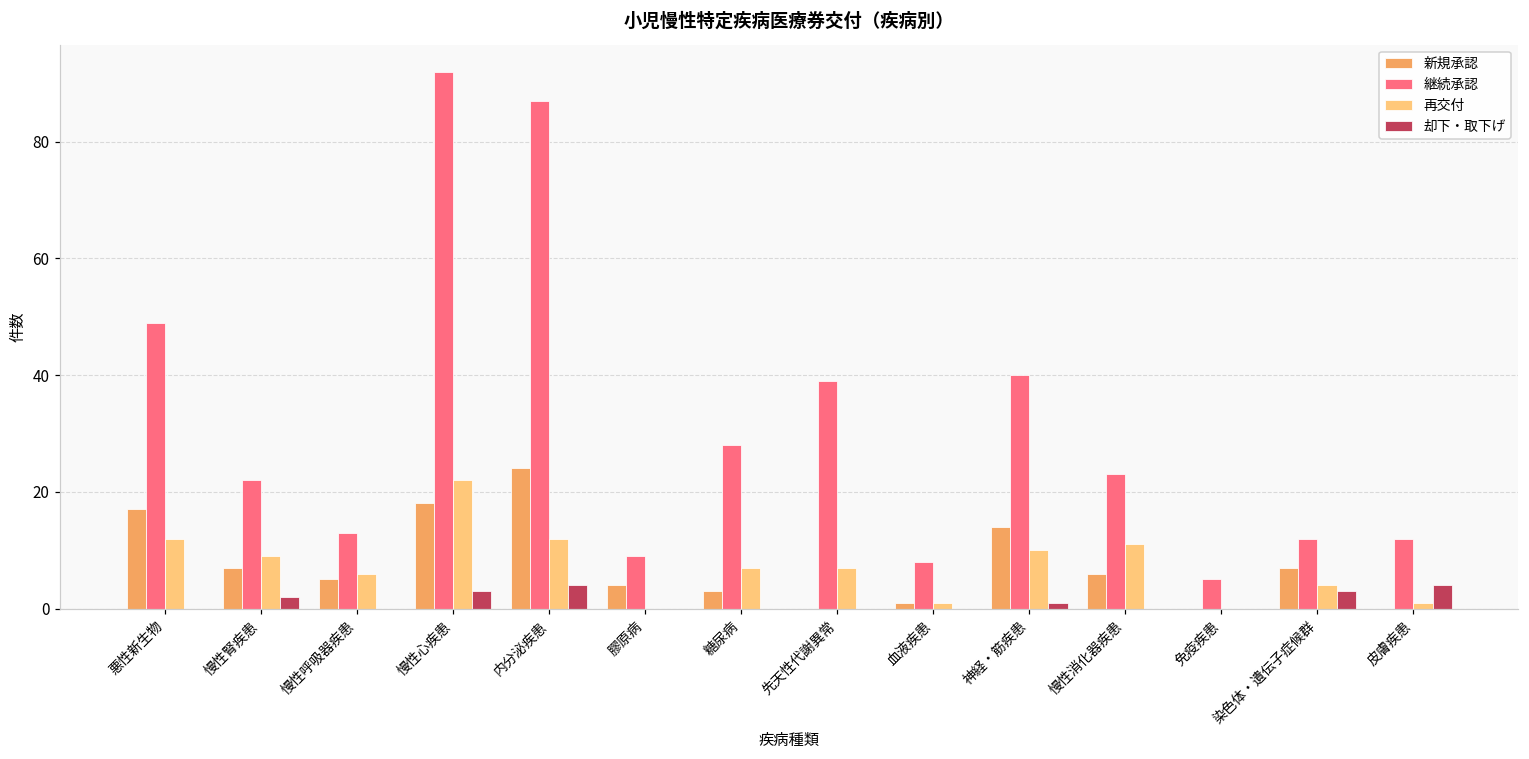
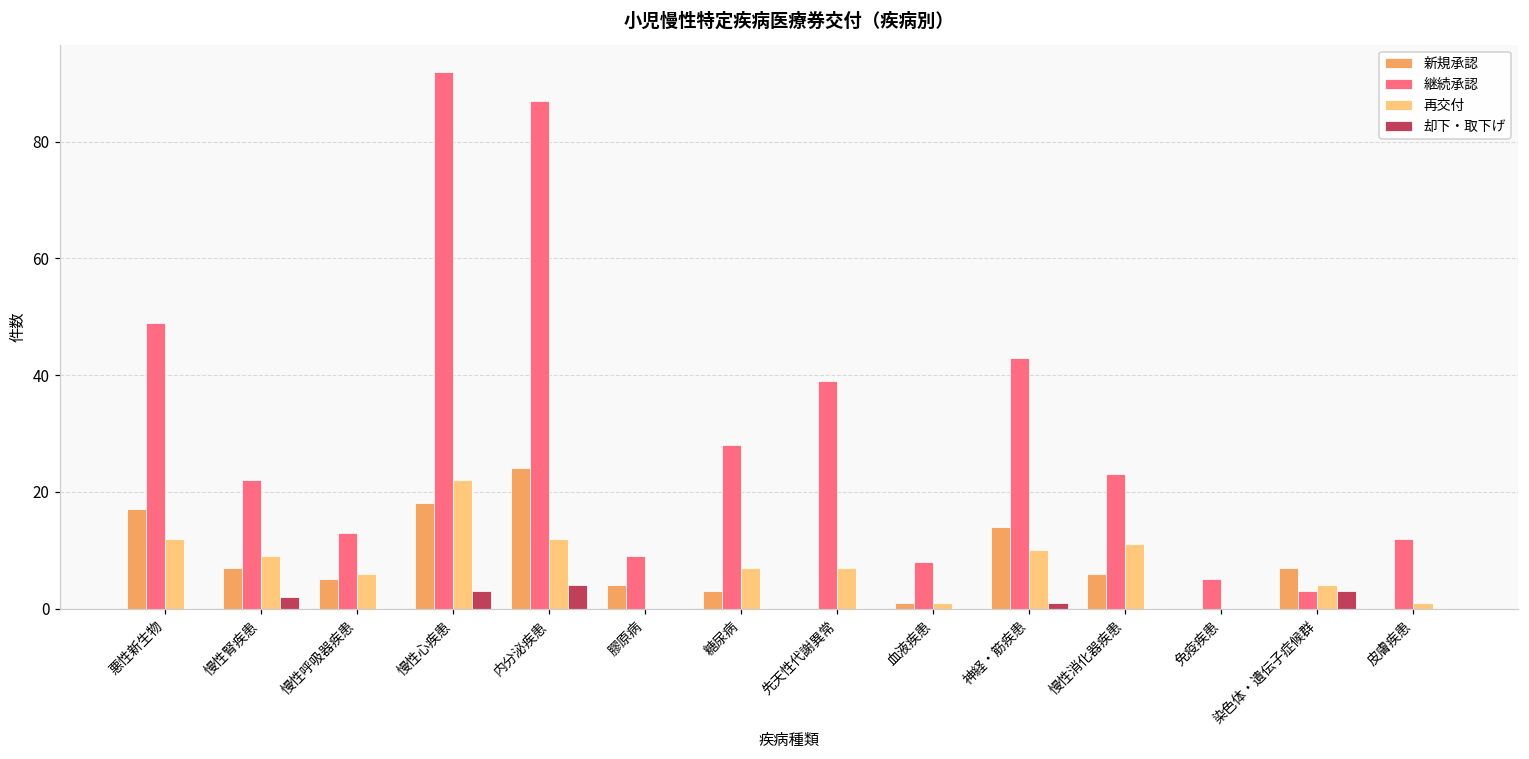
継続承認, 神経・筋疾患: 40 -> 43
継続承認, 染色体・遺伝子症候群: 12 -> 3
却下・取下げ, 皮膚疾患: 4 -> 0
